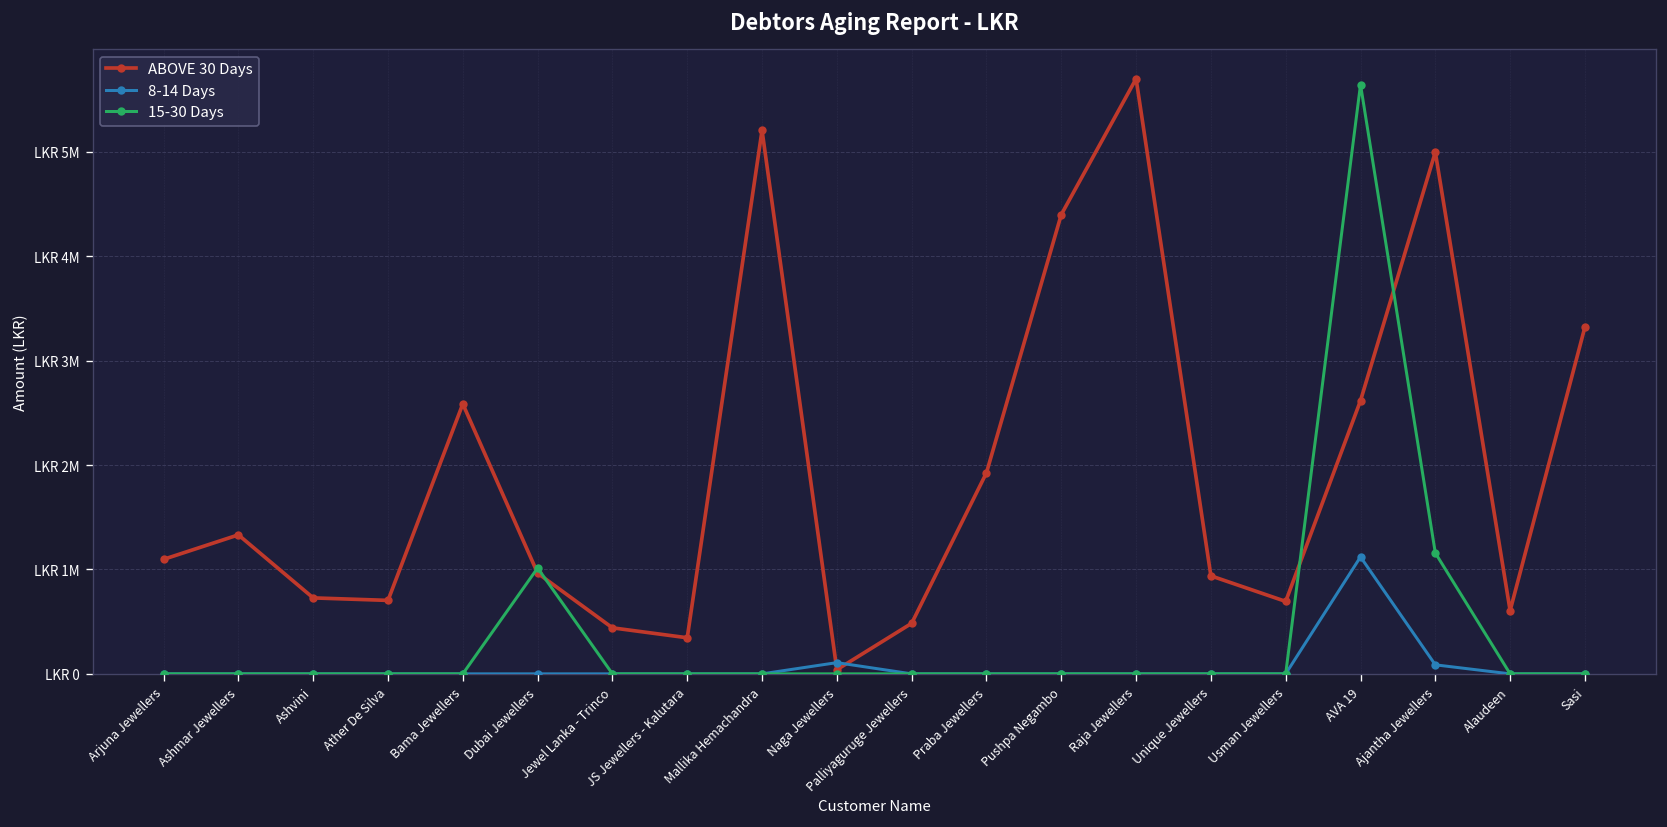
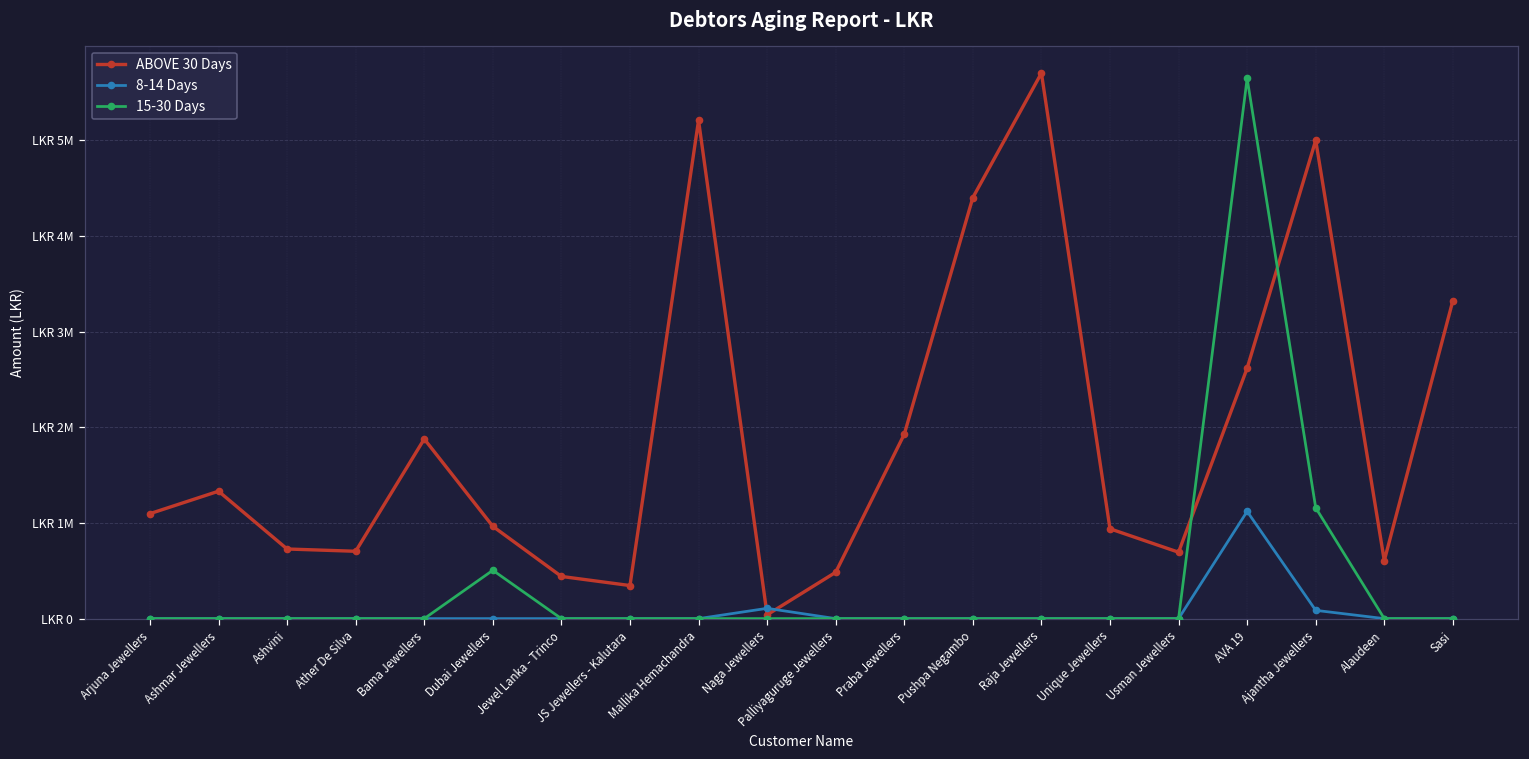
ABOVE 30 Days, Bama Jewellers: LKR 2600000 -> LKR 1900000
15-30 Days, Dubai Jewellers: LKR 1000000 -> LKR 500000
